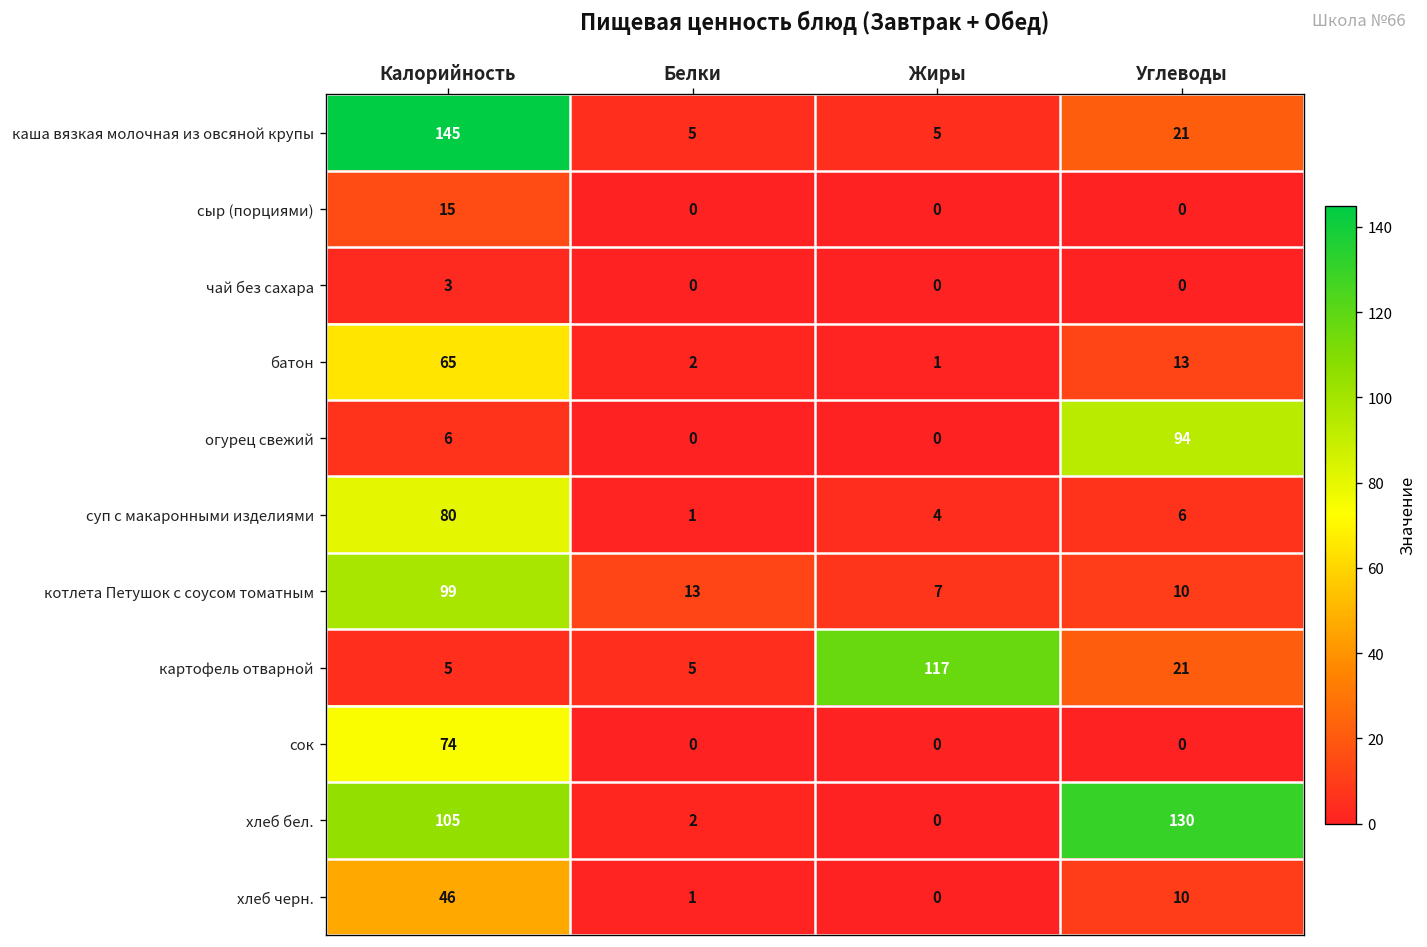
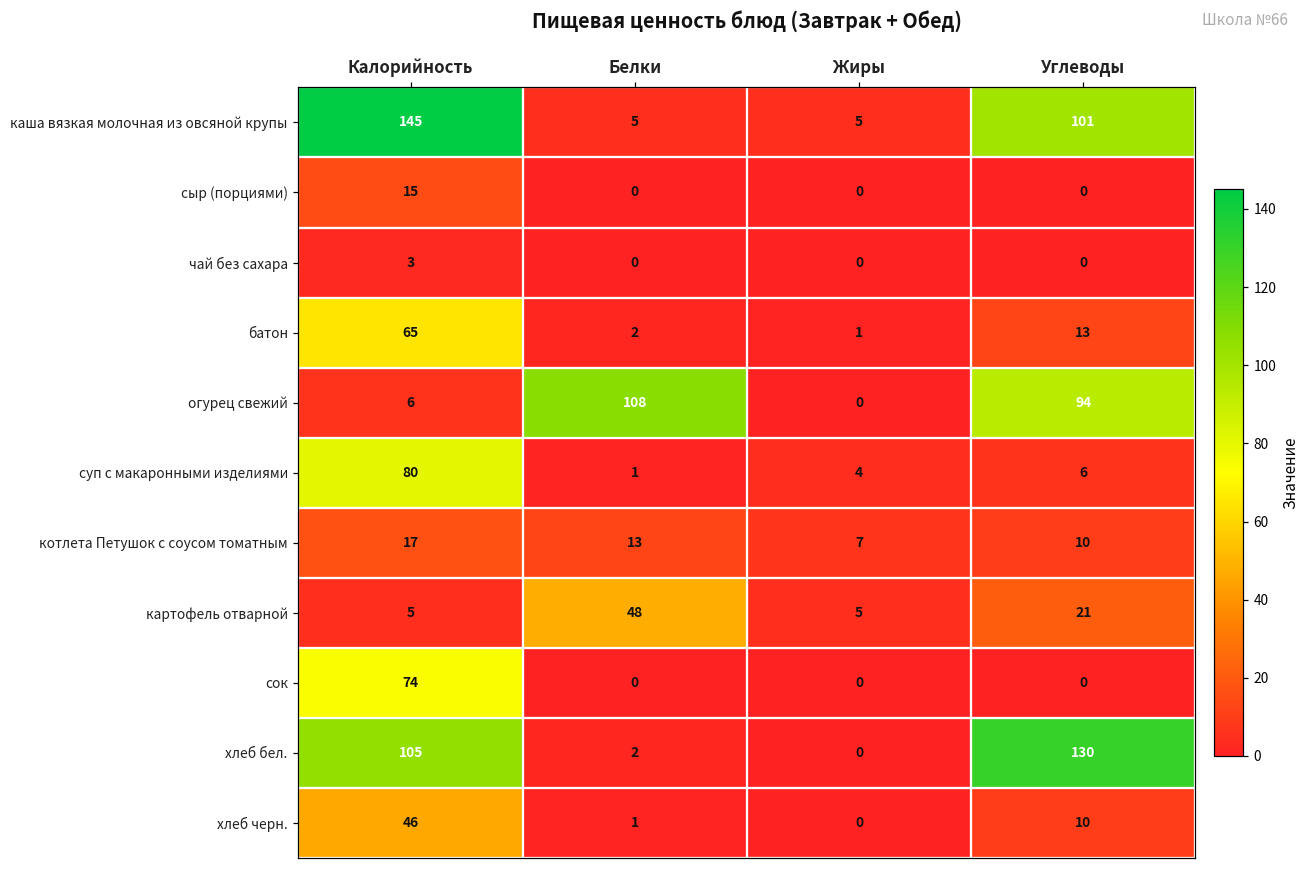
каша вязкая молочная из овсяной крупы, Углеводы: 21 -> 101
огурец свежий, Белки: 0 -> 108
котлета Петушок с соусом томатным, Калорийность: 99 -> 17
картофель отварной, Белки: 5 -> 48
картофель отварной, Жиры: 117 -> 5
